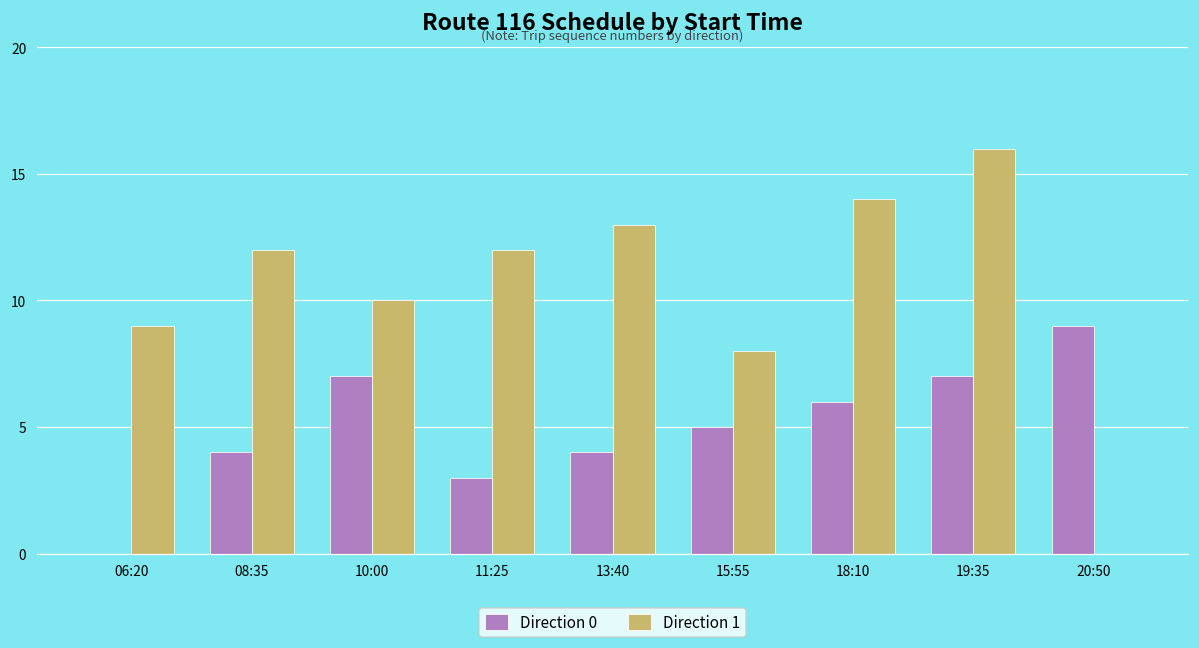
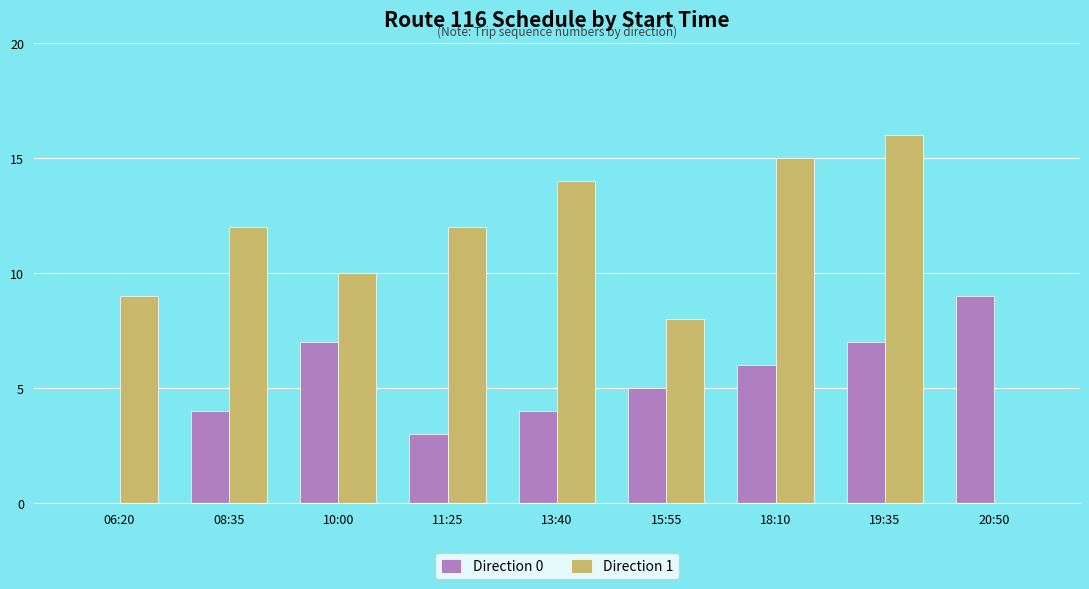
Direction 1, 13:40: 13 -> 14
Direction 1, 18:10: 14 -> 15
